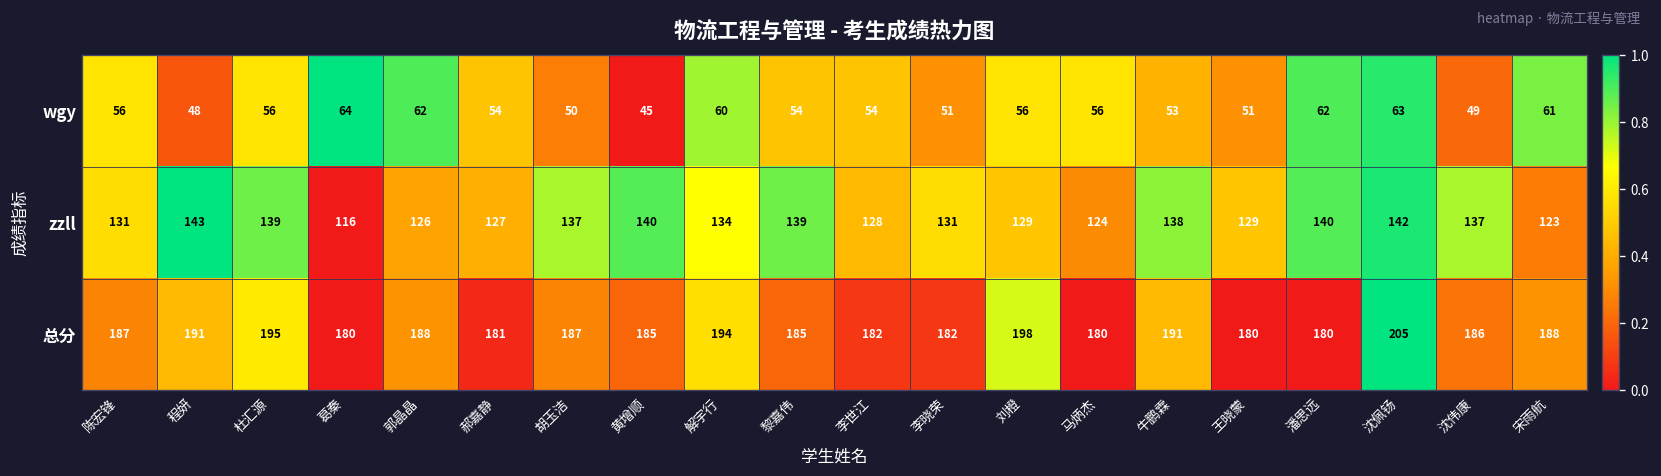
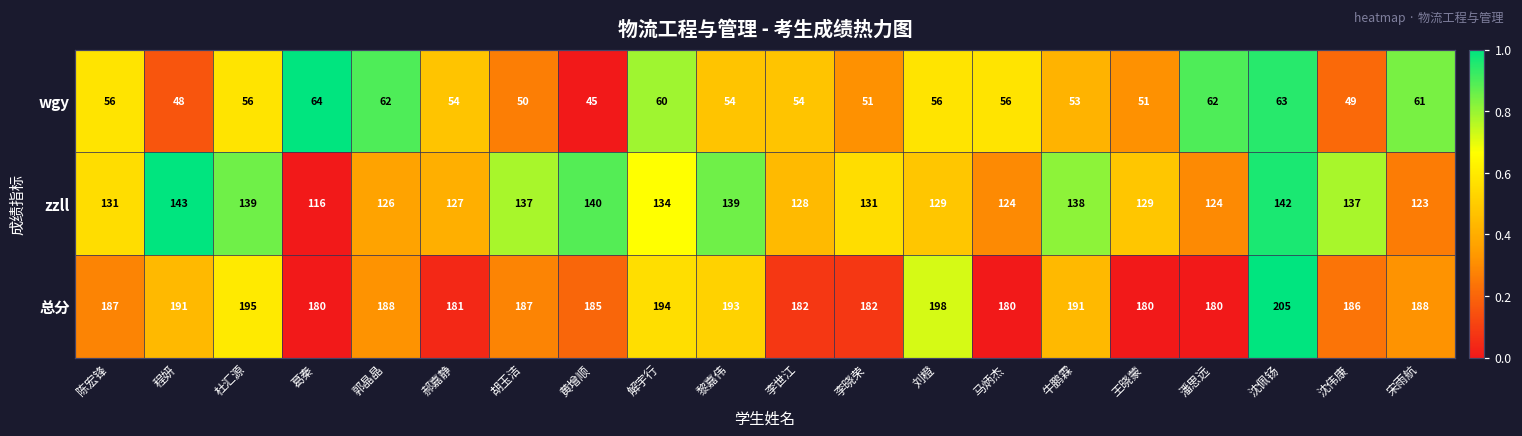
zzll, 潘思远: 140 -> 124
总分, 黎嘉伟: 185 -> 193
